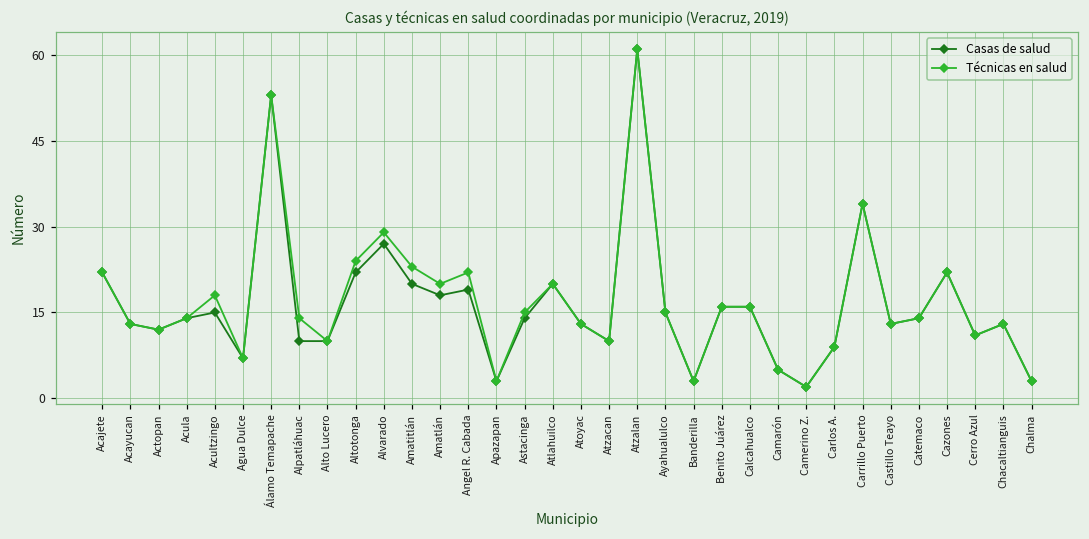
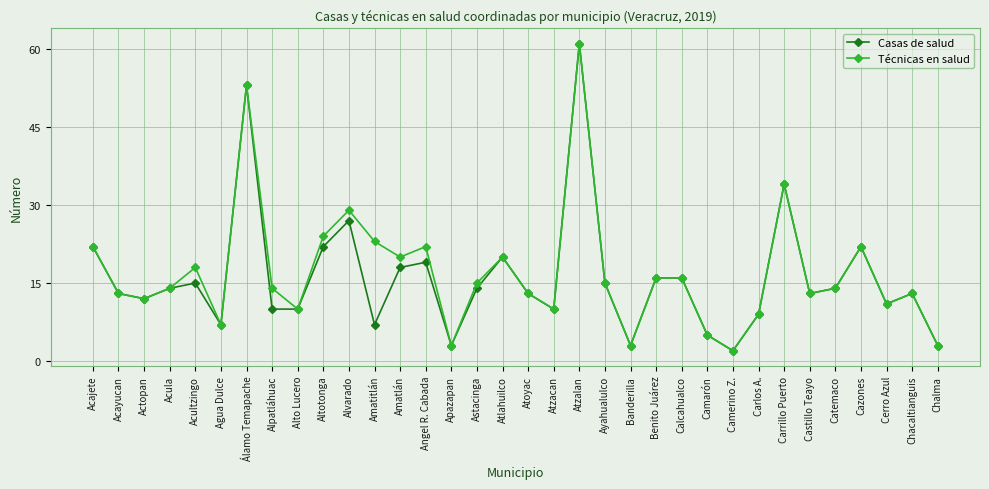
Casas de salud, Amatitlán: 20 -> 7
